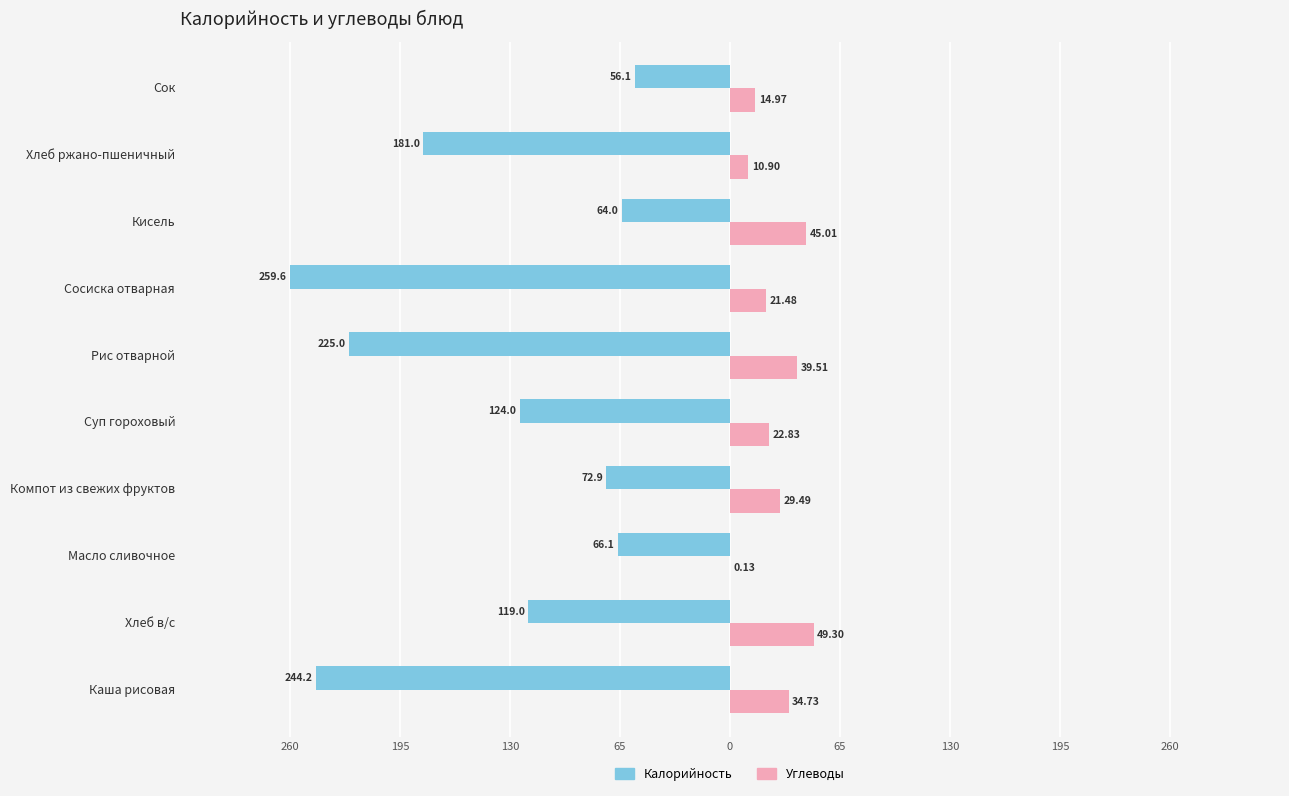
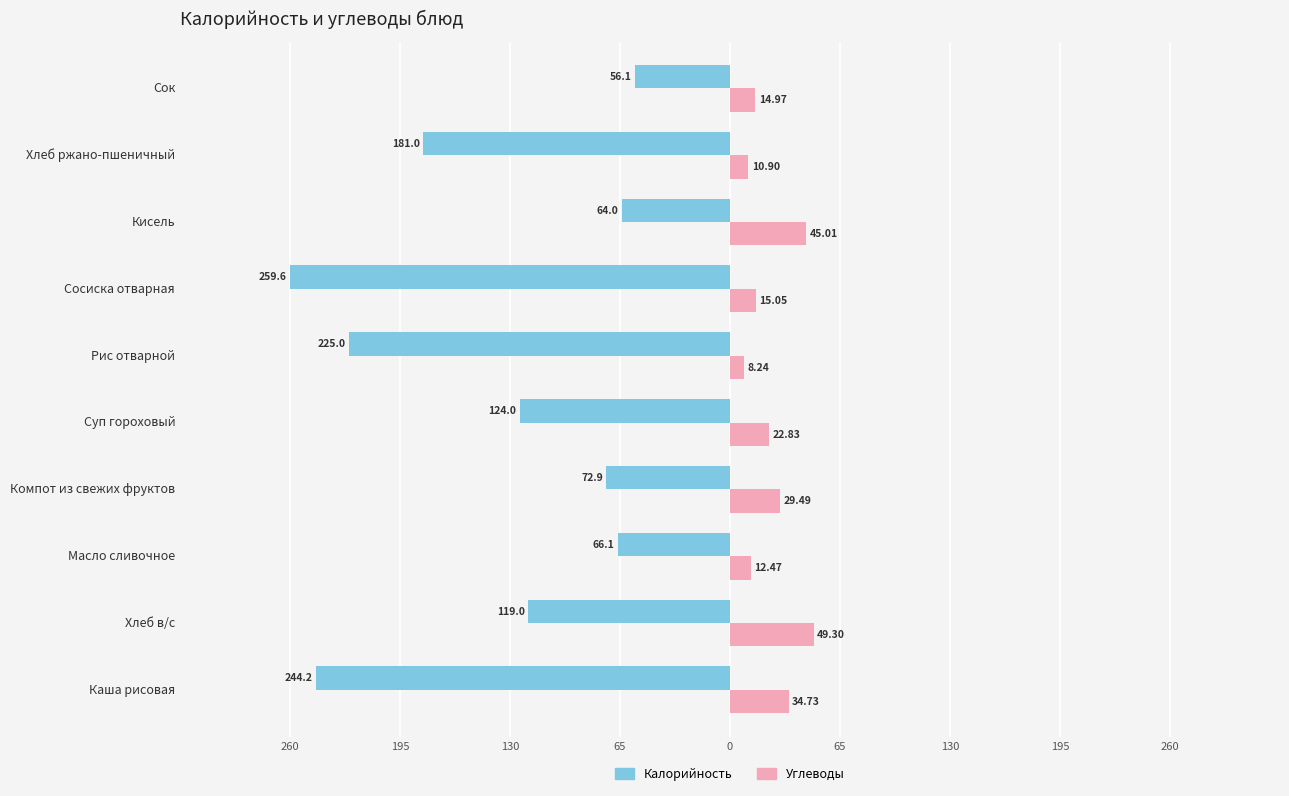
Углеводы, Сосиска отварная: 21.48 -> 15.05
Углеводы, Рис отварной: 39.51 -> 8.24
Углеводы, Масло сливочное: 0.13 -> 12.47
